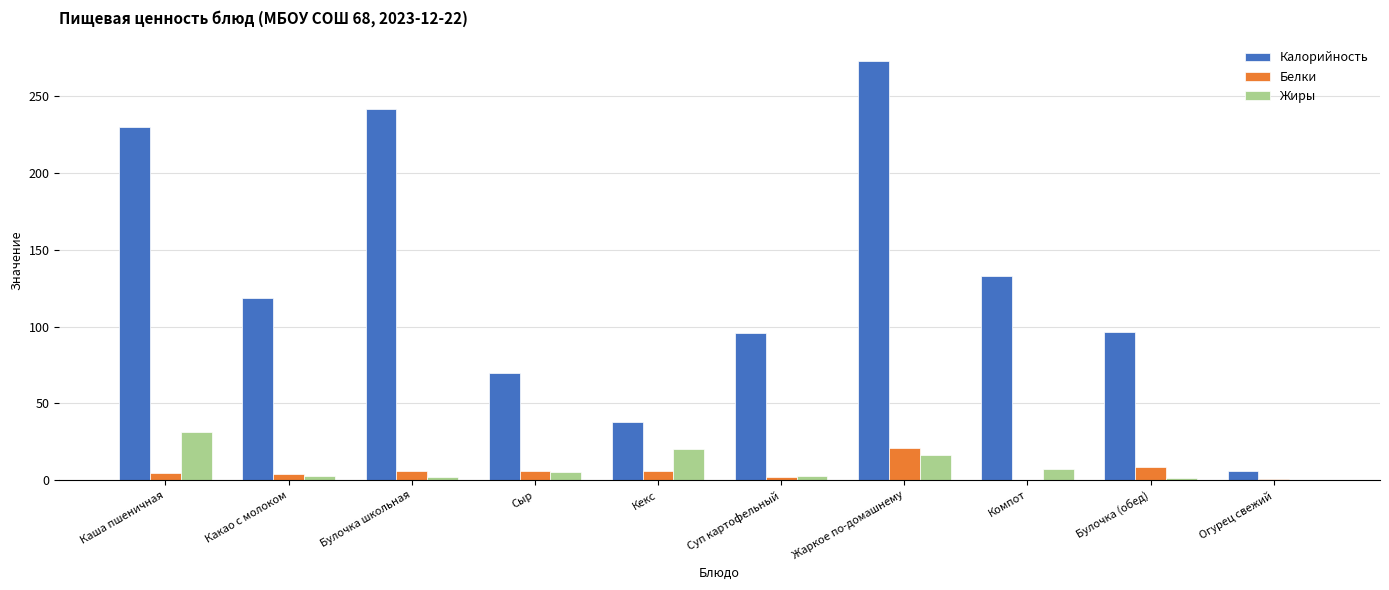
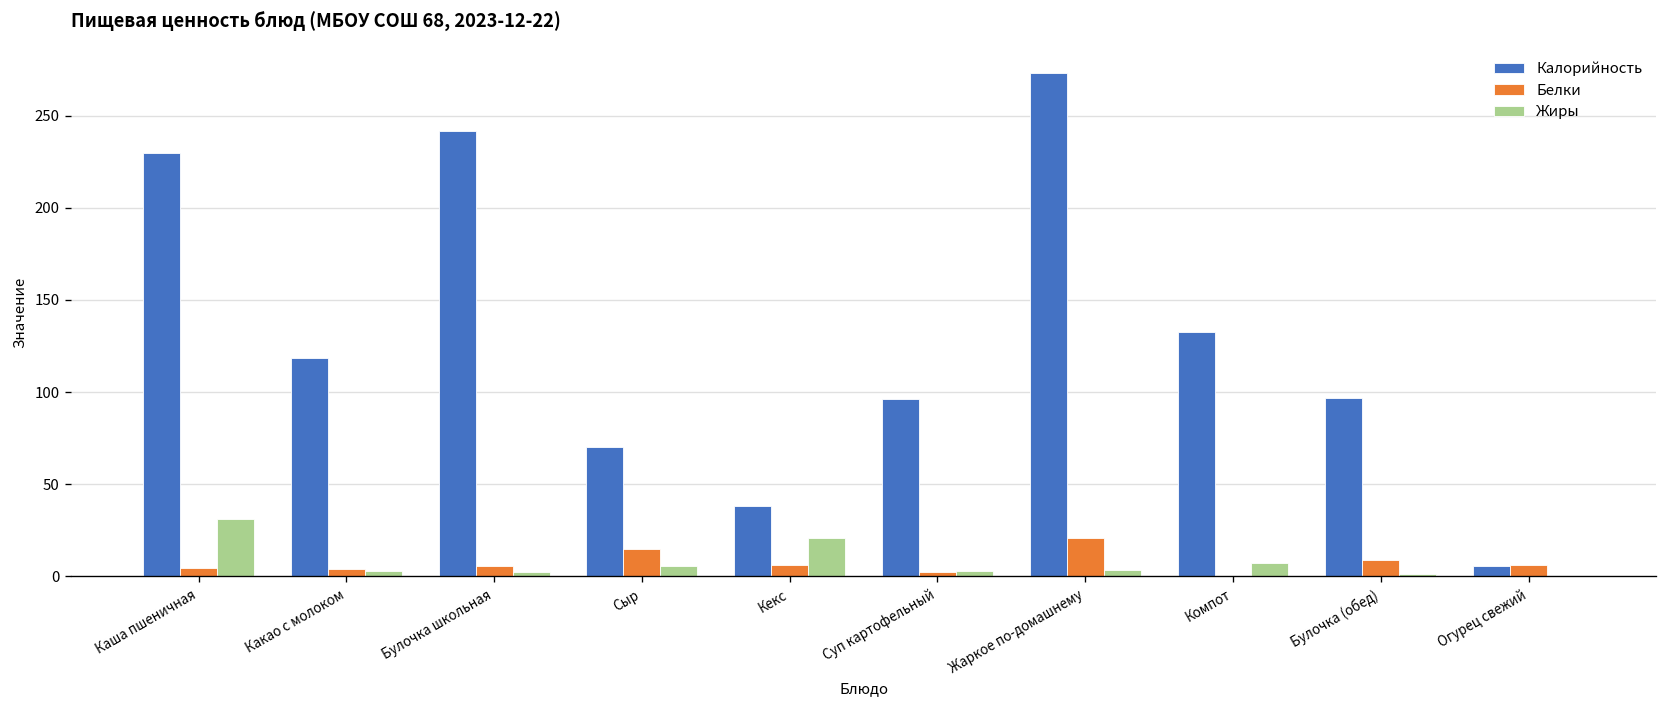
Белки, Сыр: 6 -> 15
Жиры, Жаркое по-домашнему: 16 -> 3
Белки, Огурец свежий: 1 -> 6
